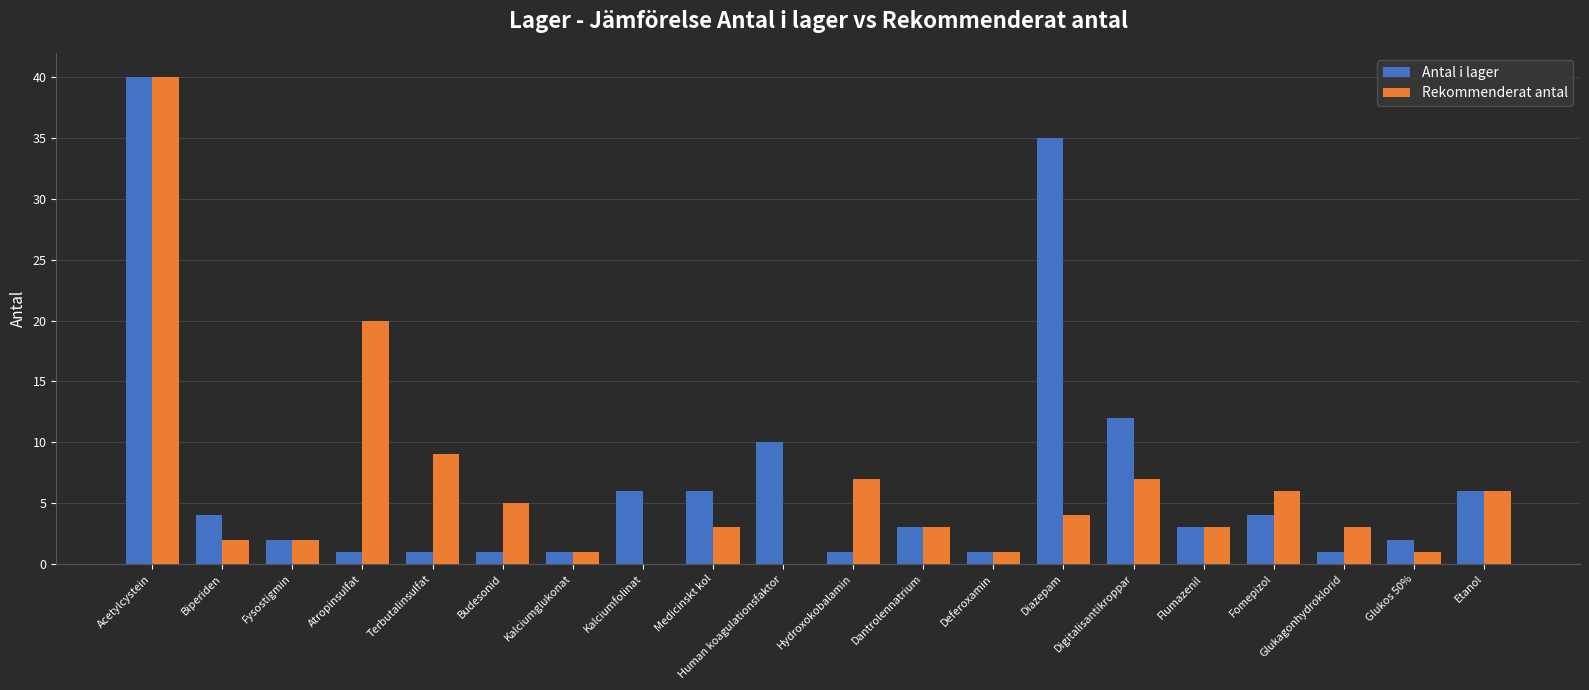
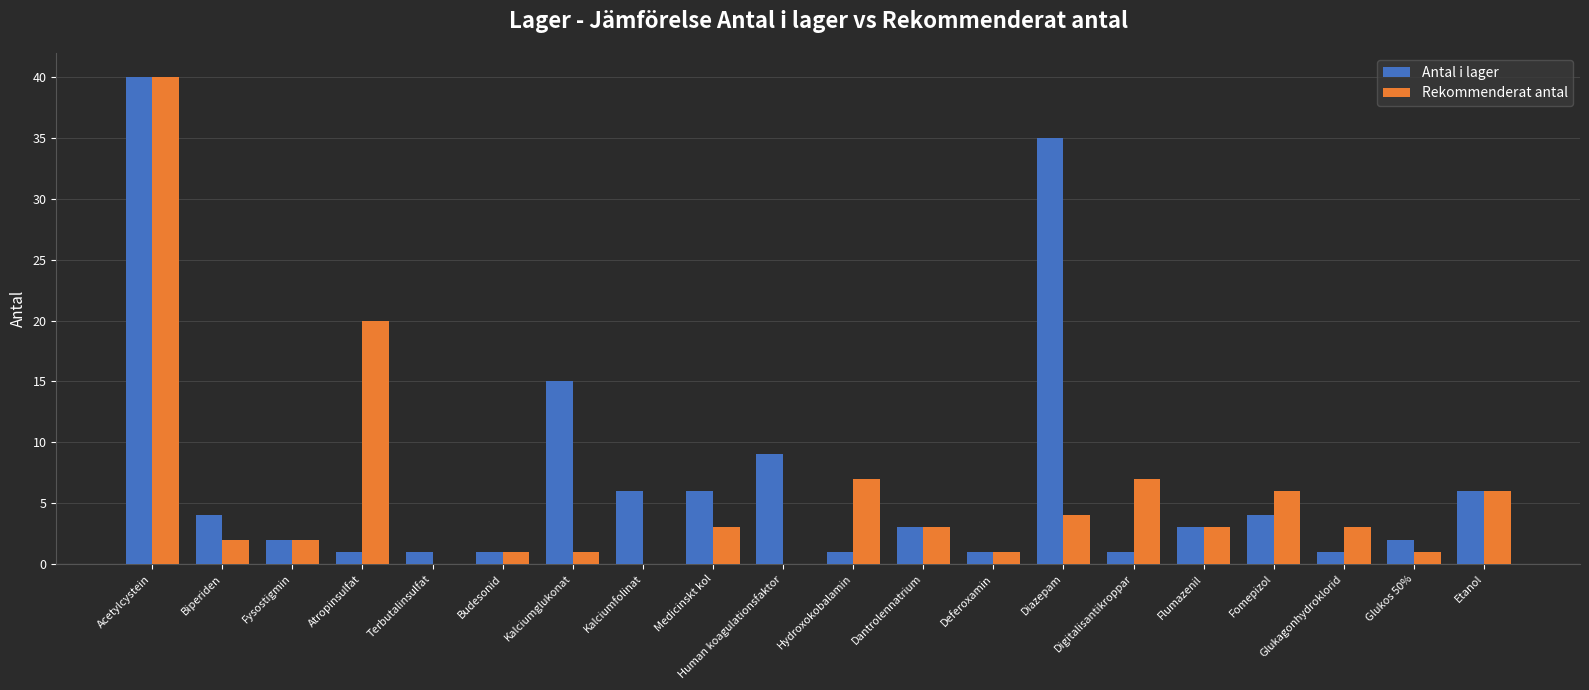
Rekommenderat antal, Terbutalinsulfat: 9 -> 0
Rekommenderat antal, Budesonid: 5 -> 1
Antal i lager, Kalciumglukonat: 1 -> 15
Antal i lager, Human koagulationsfaktor: 10 -> 9
Antal i lager, Digitalisantikroppar: 12 -> 1
